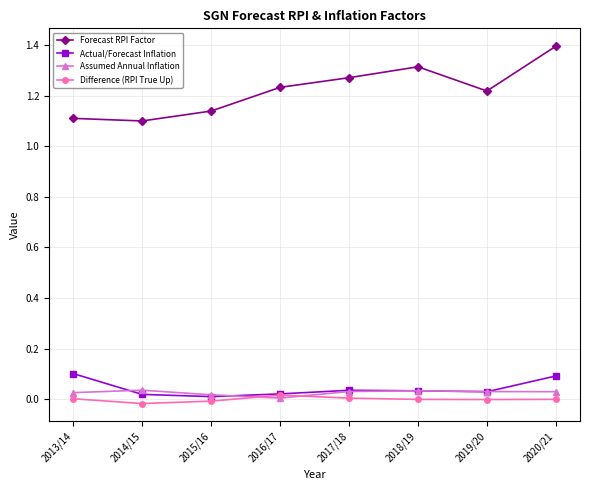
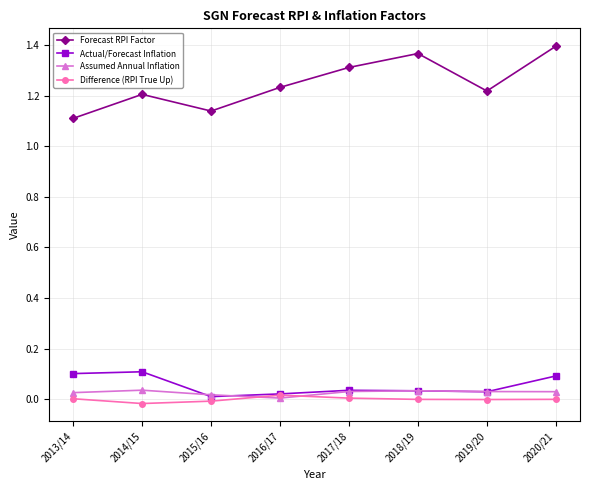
Forecast RPI Factor, 2014/15: 1.10 -> 1.21
Actual/Forecast Inflation, 2014/15: 0.02 -> 0.11
Forecast RPI Factor, 2017/18: 1.27 -> 1.31
Forecast RPI Factor, 2018/19: 1.31 -> 1.37
